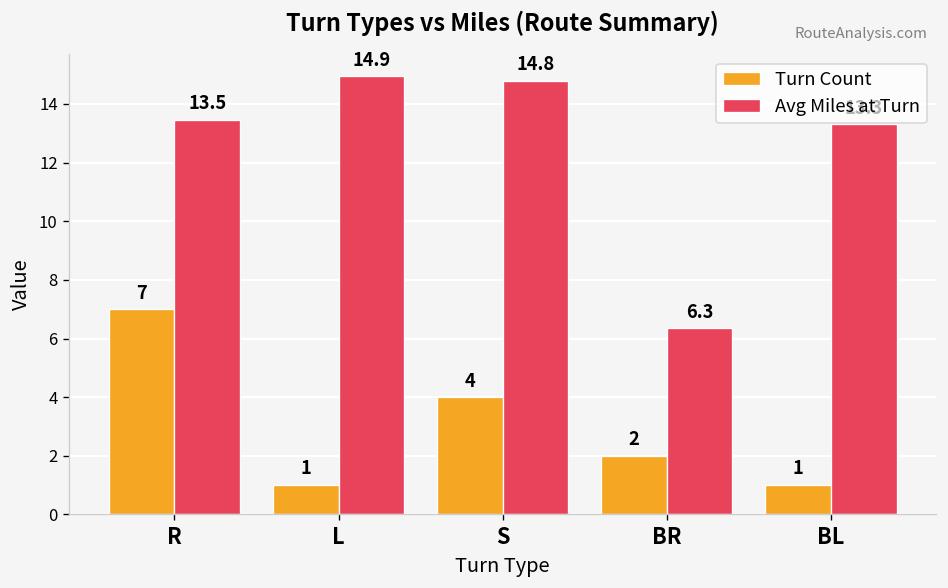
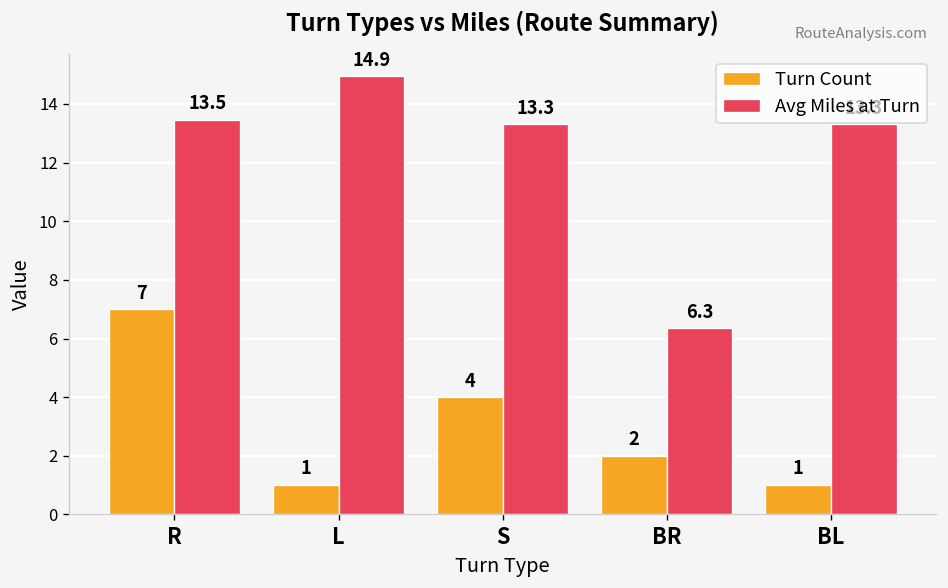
Avg Miles at Turn, S: 14.8 -> 13.3
